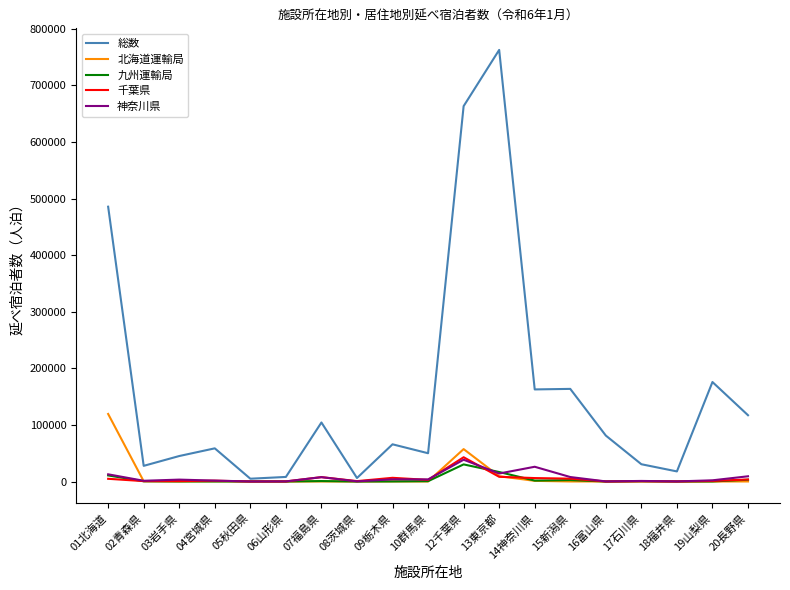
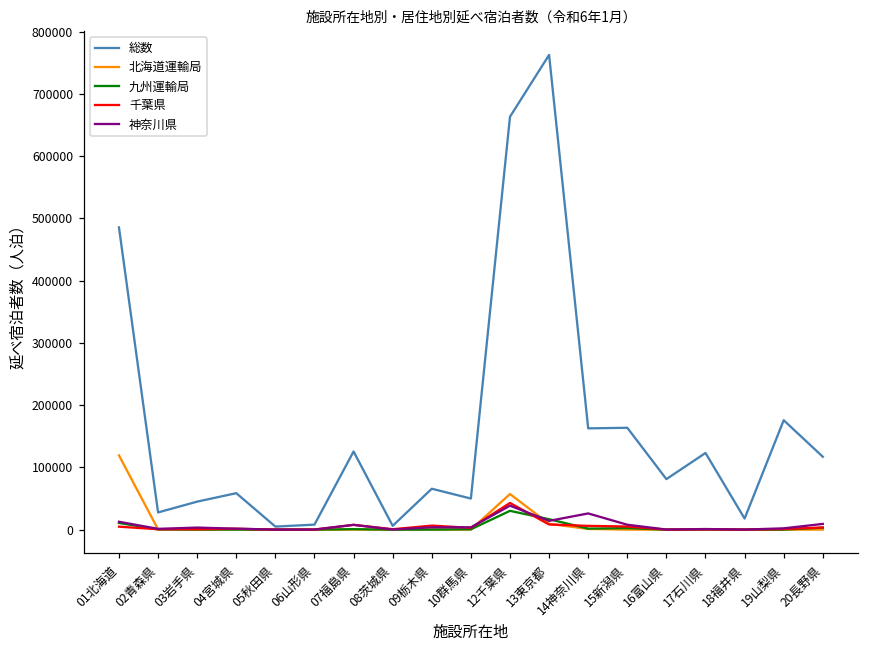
総数, 07福島県: 100000 -> 130000
総数, 17石川県: 30000 -> 120000
